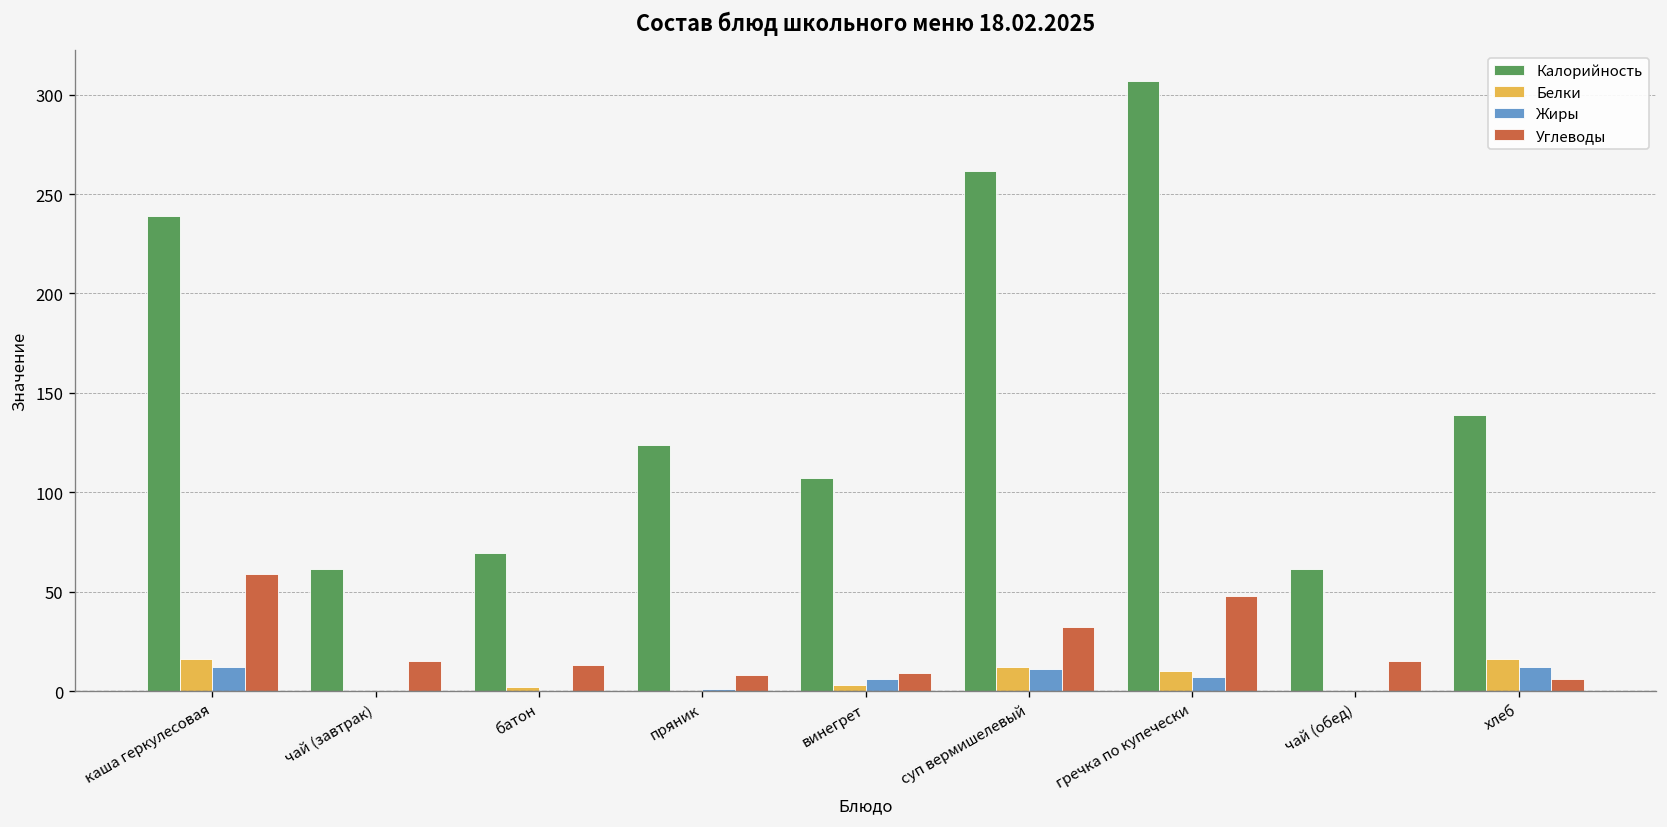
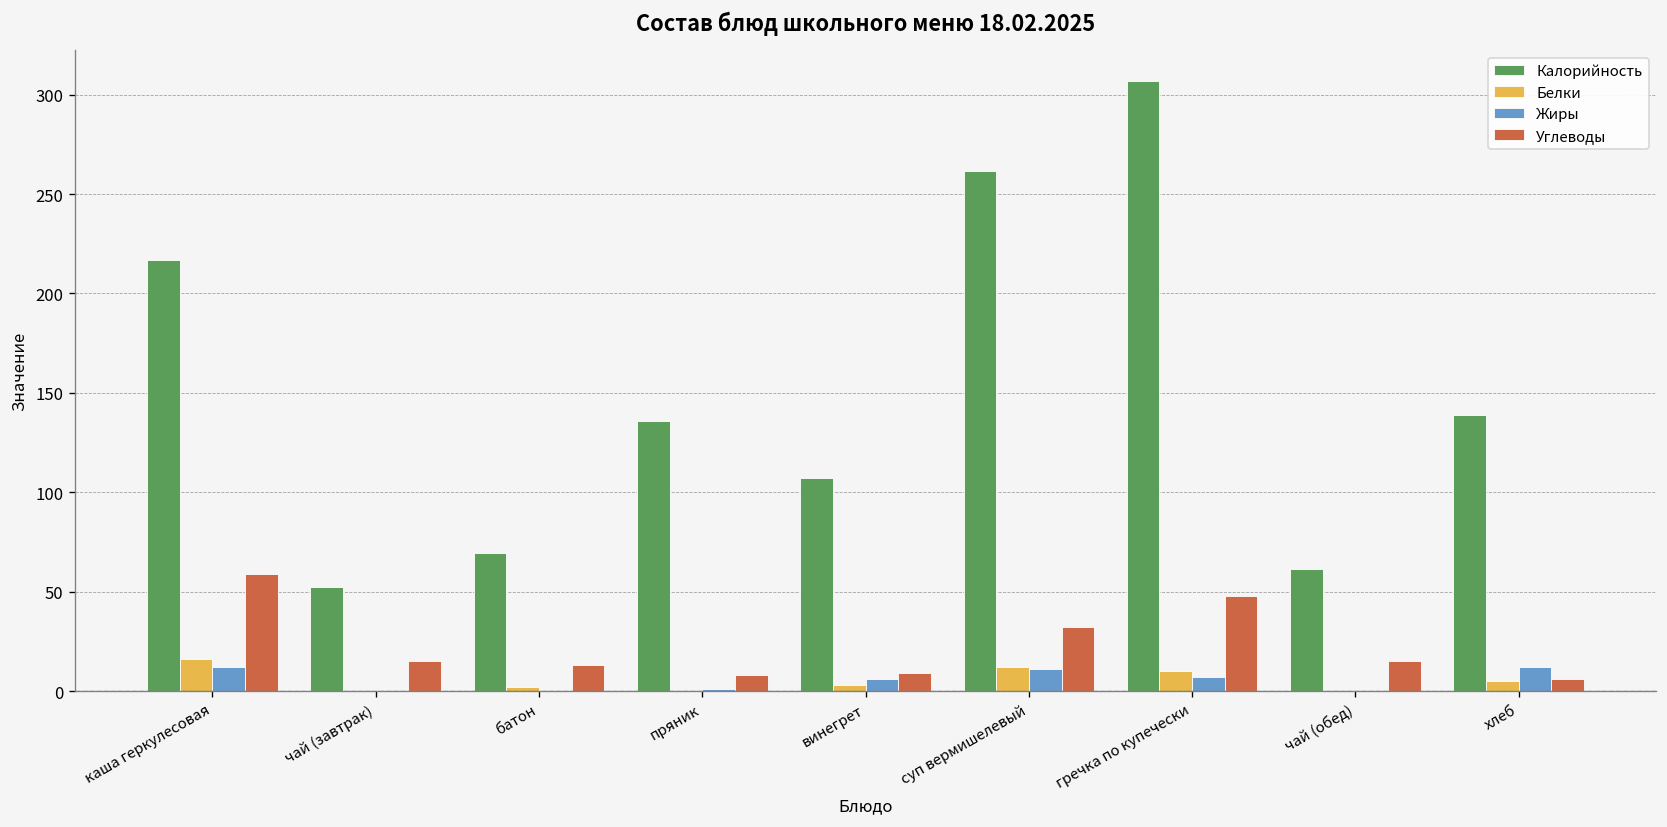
Калорийность, каша геркулесовая: 239 -> 217
Калорийность, чай (завтрак): 61 -> 52
Калорийность, пряник: 124 -> 136
Белки, хлеб: 16 -> 5
